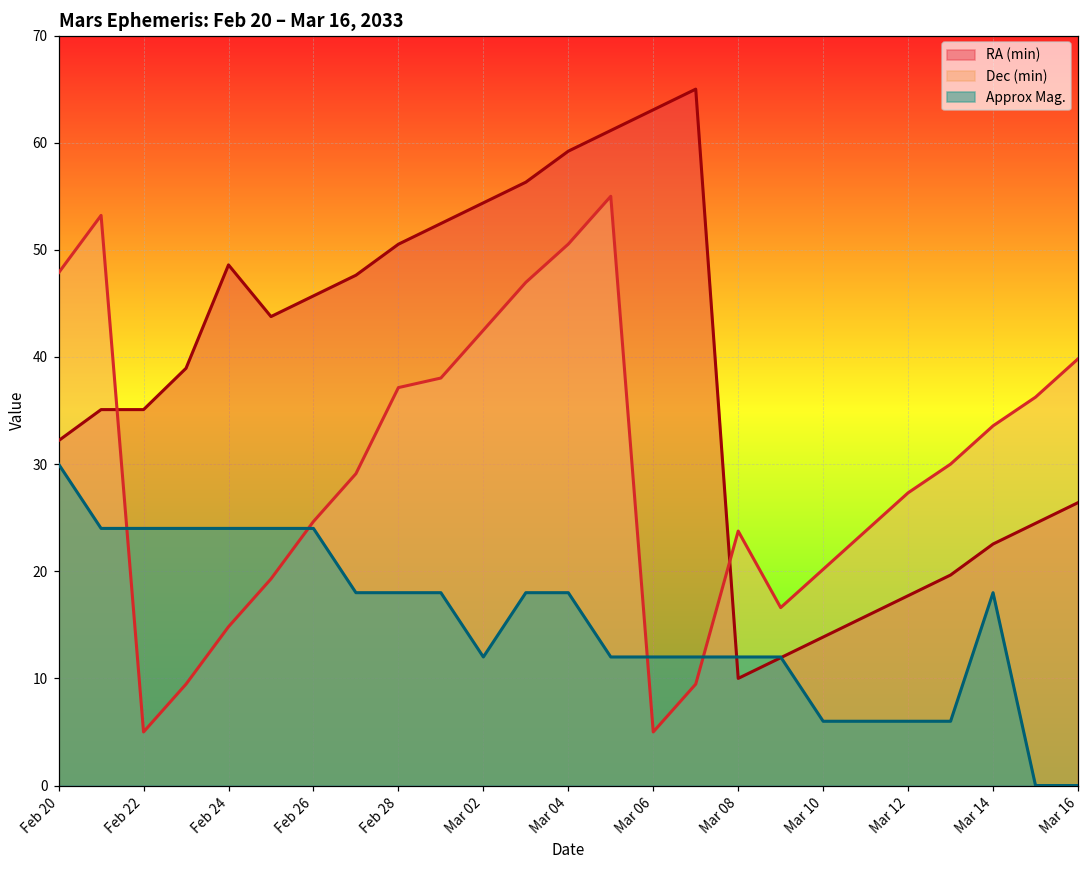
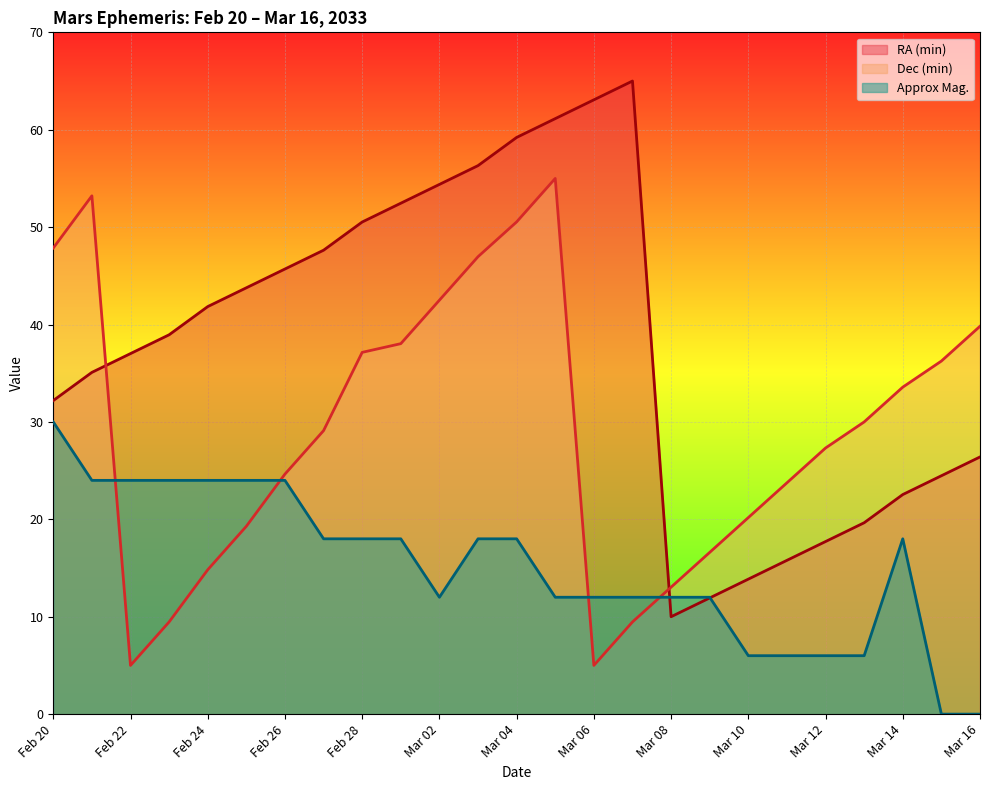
RA (min), Feb 22: 35 -> 37
RA (min), Feb 24: 49 -> 42
Dec (min), Mar 08: 24 -> 13
